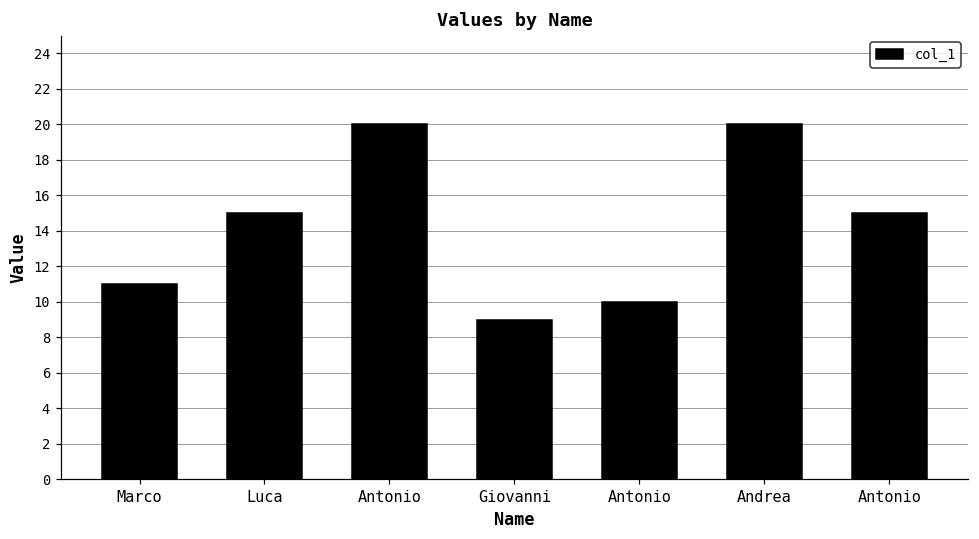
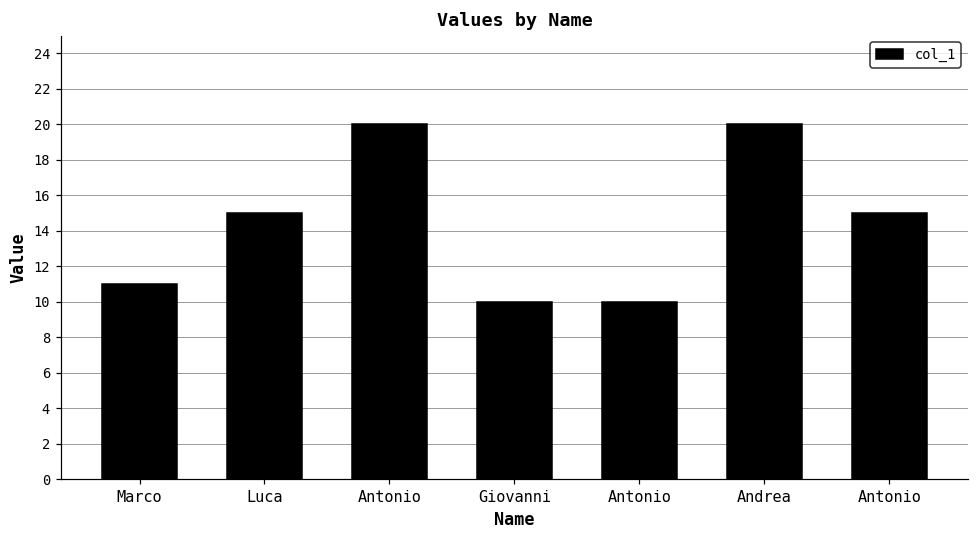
Giovanni: 9 -> 10
